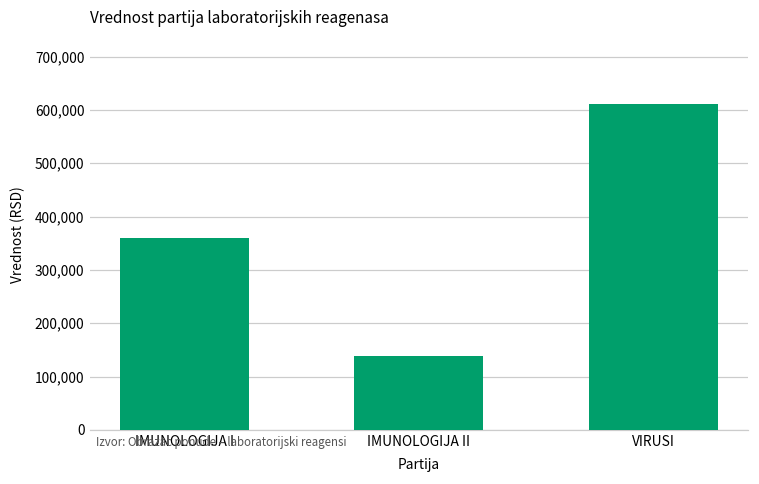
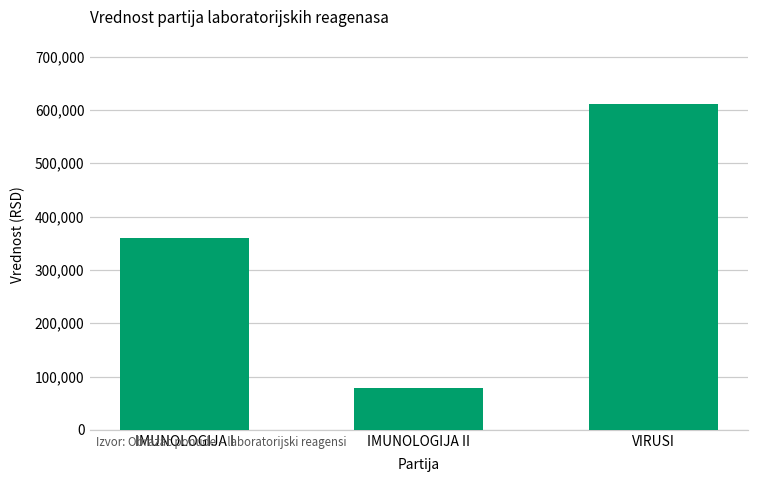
IMUNOLOGIJA II: 140,000 -> 80,000
